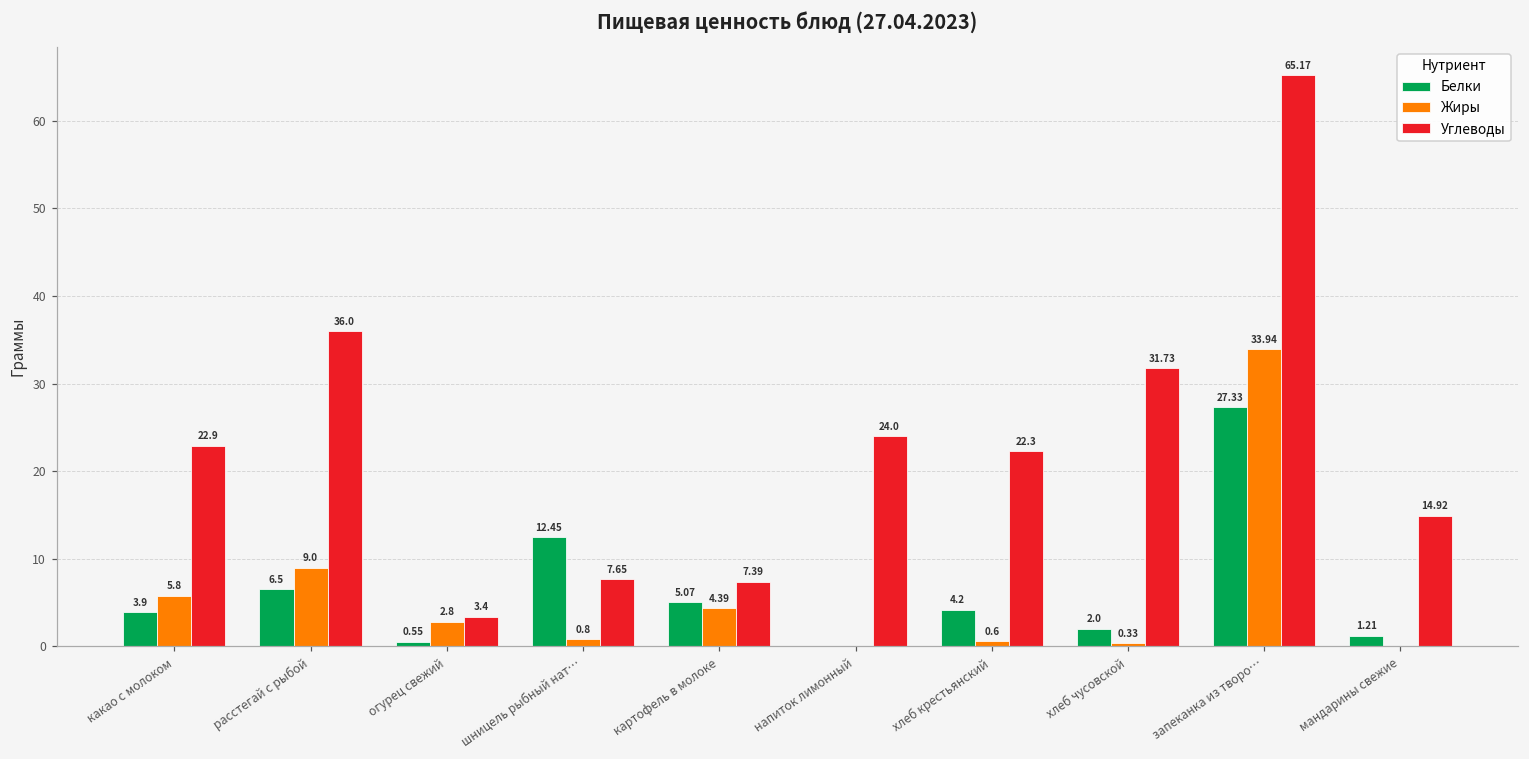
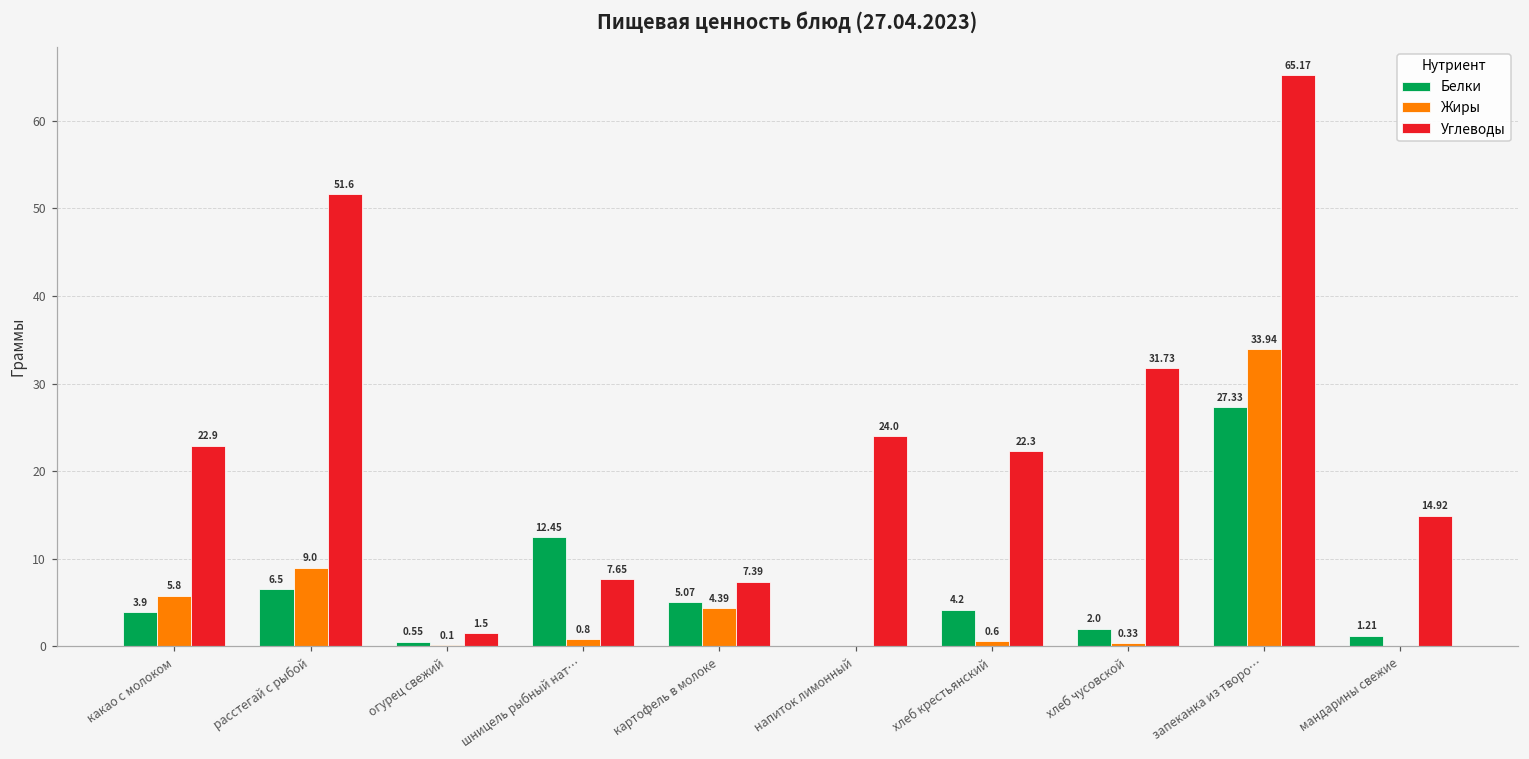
Углеводы, расстегай с рыбой: 36.0 -> 51.6
Жиры, огурец свежий: 2.8 -> 0.1
Углеводы, огурец свежий: 3.4 -> 1.5
